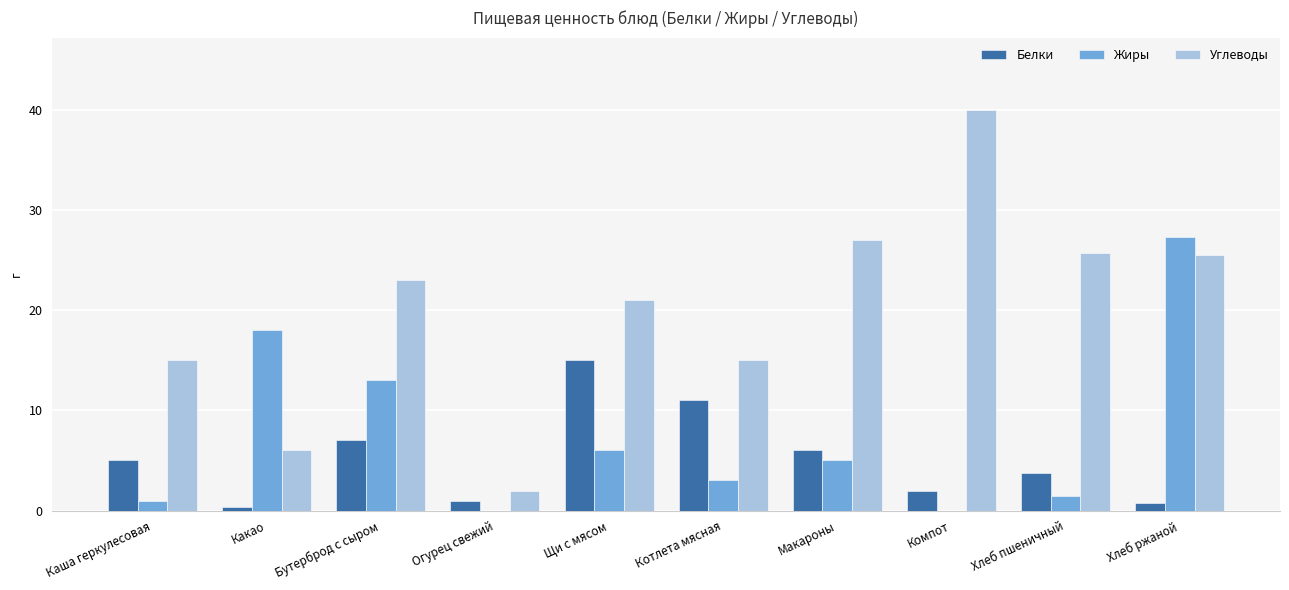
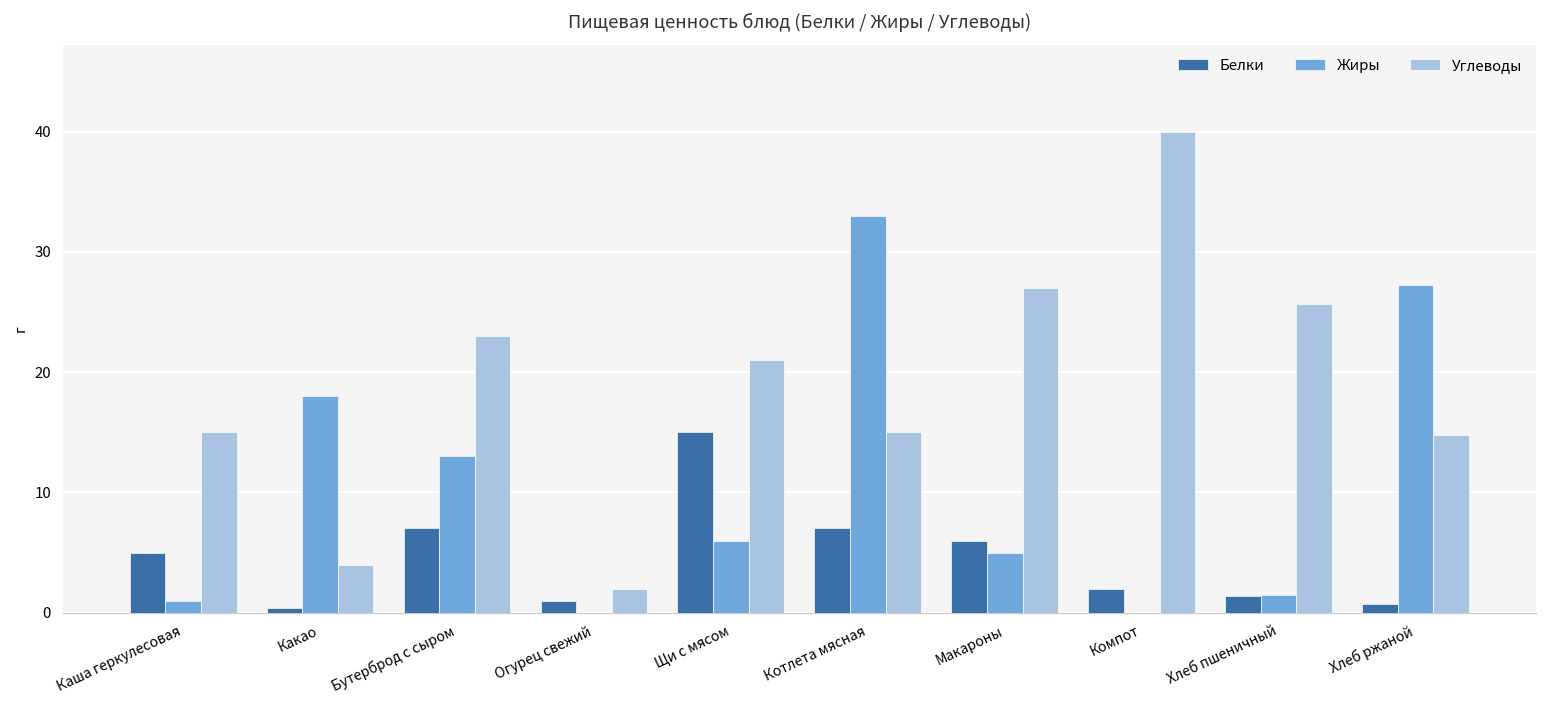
Углеводы, Какао: 6 -> 4
Белки, Котлета мясная: 11 -> 7
Жиры, Котлета мясная: 3 -> 33
Белки, Хлеб пшеничный: 3.8 -> 1.4
Углеводы, Хлеб ржаной: 25.5 -> 14.8
